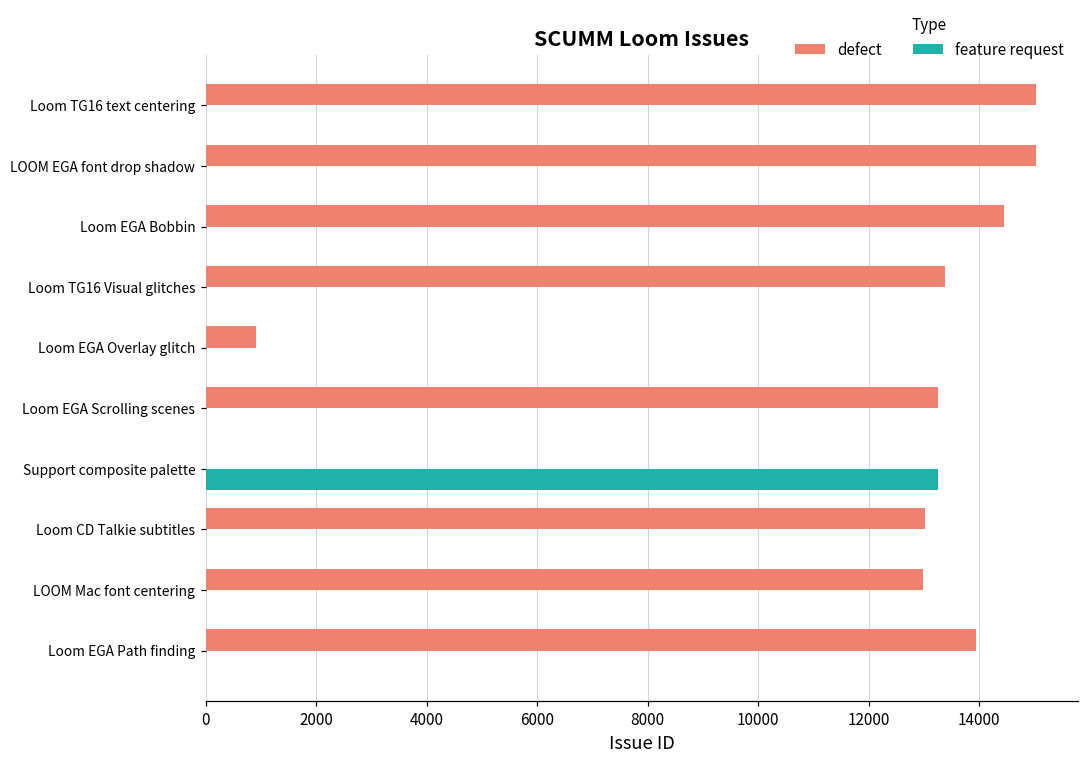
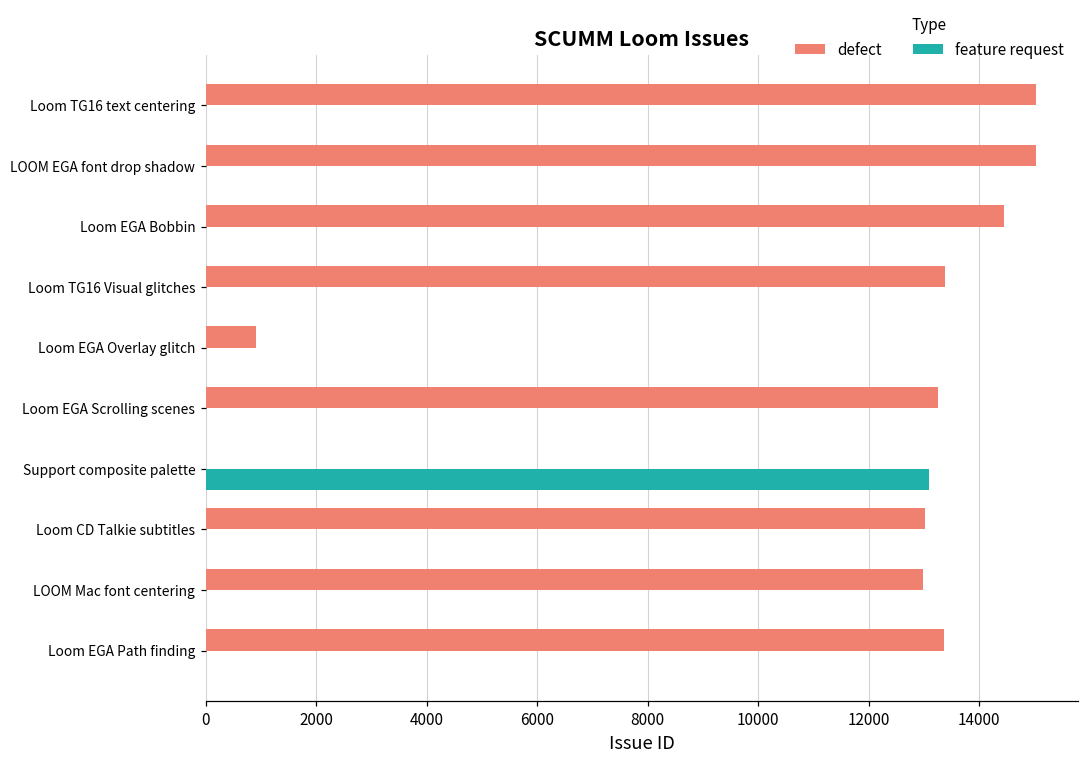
feature request, Support composite palette: 13300 -> 13100
defect, Loom EGA Path finding: 14000 -> 13400
